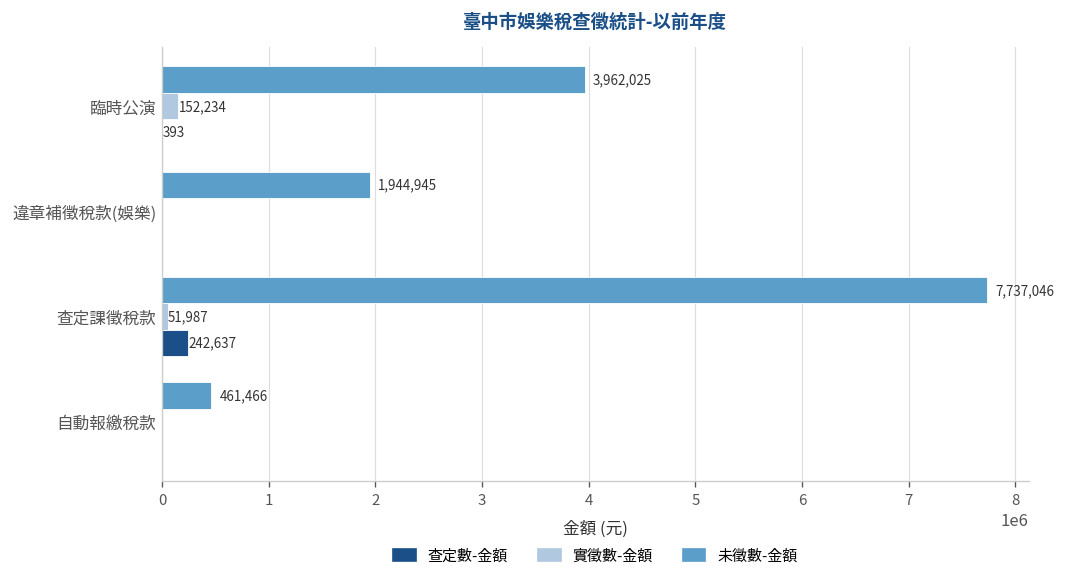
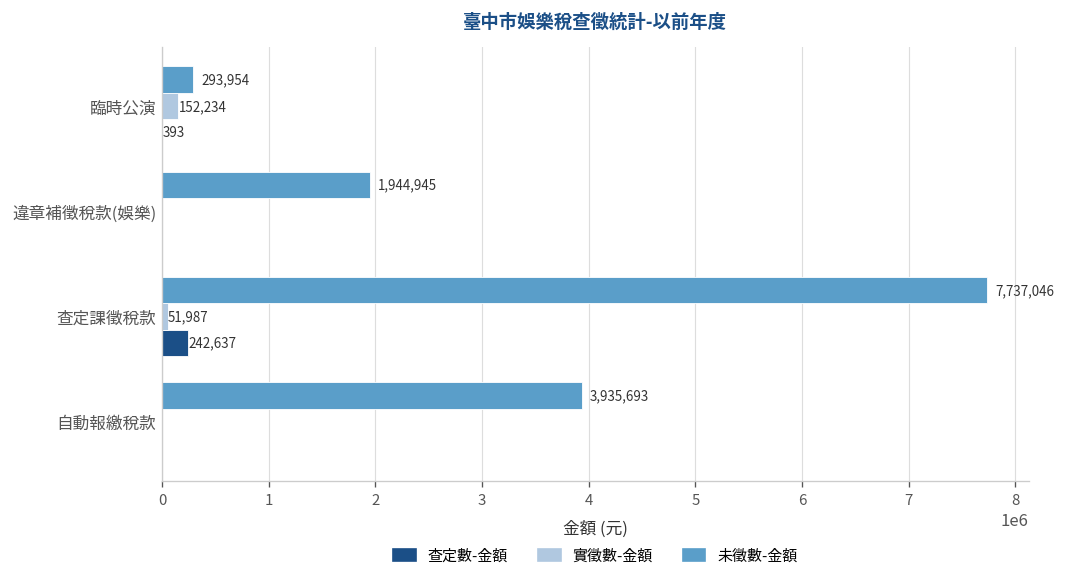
未徵數-金額, 臨時公演: 3,962,025 -> 293,954
未徵數-金額, 自動報繳稅款: 461,466 -> 3,935,693
